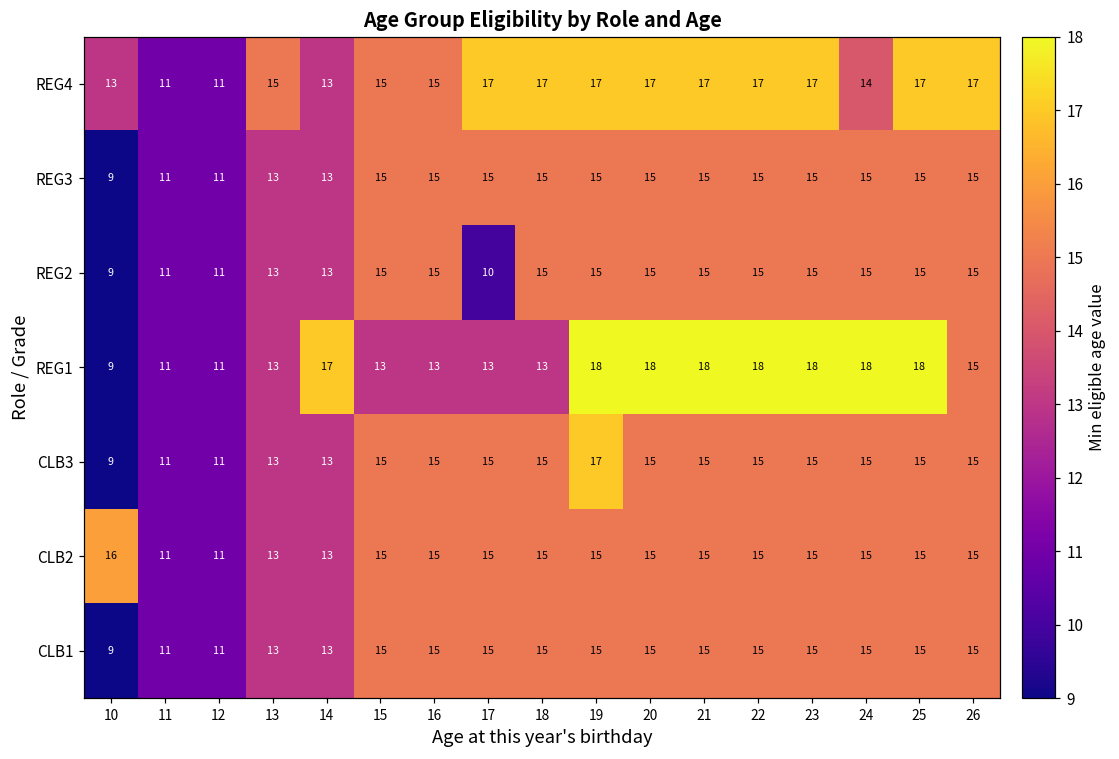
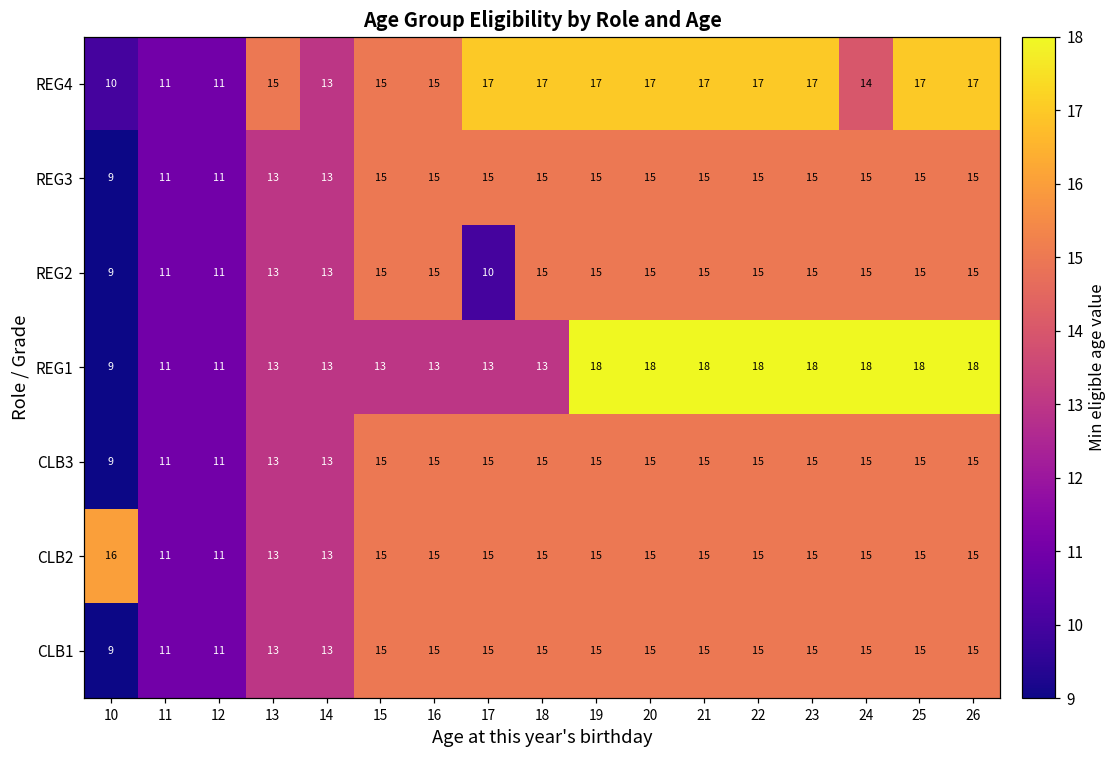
REG4, 10: 13 -> 10
REG1, 14: 17 -> 13
REG1, 26: 15 -> 18
CLB3, 19: 17 -> 15
